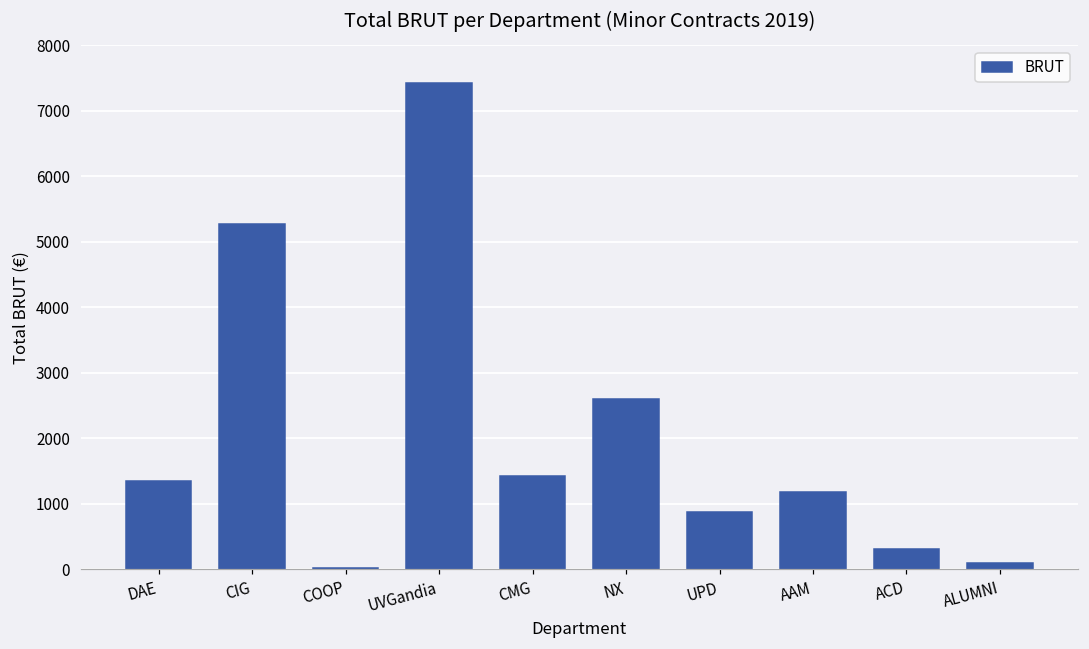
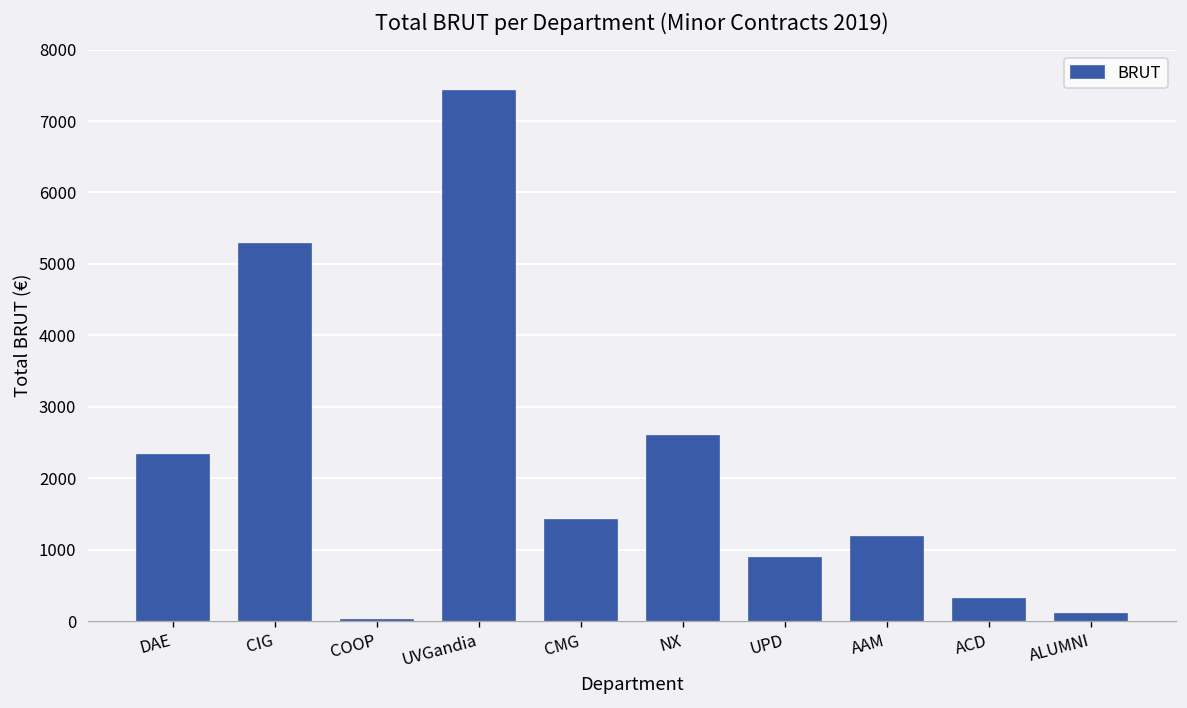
DAE: 1300 -> 2300
